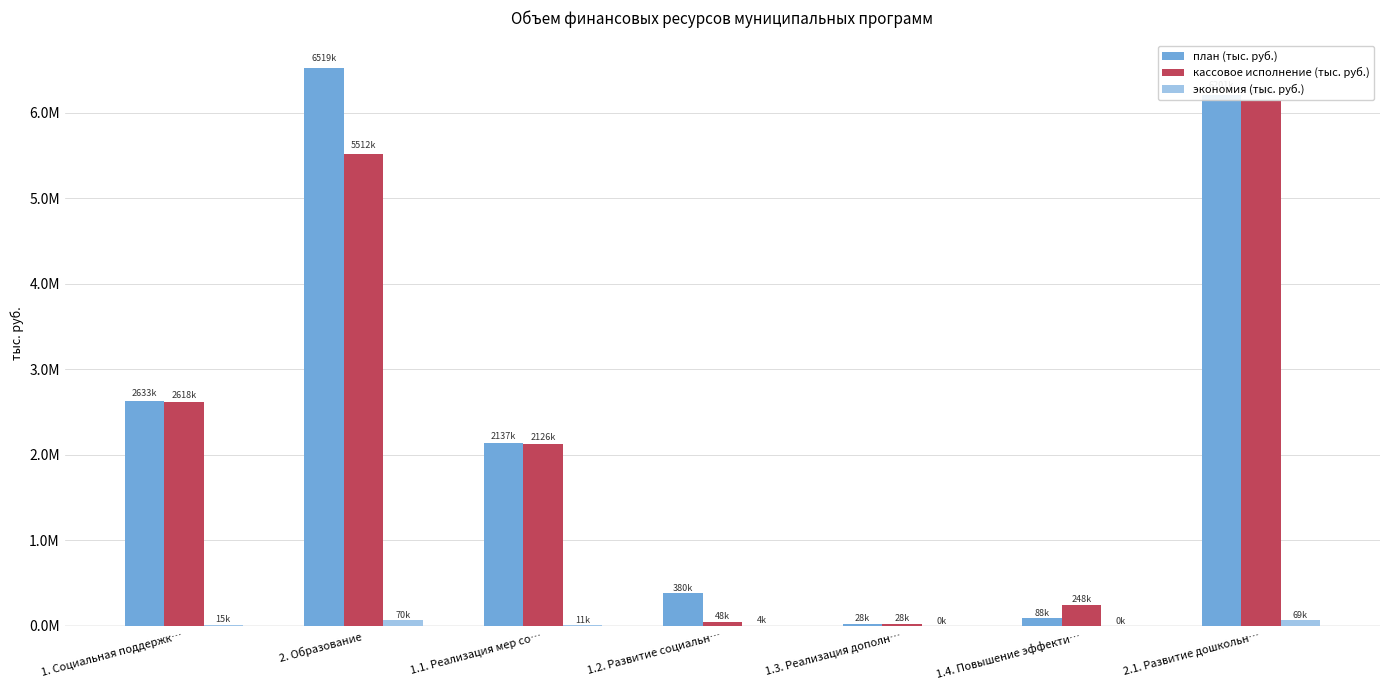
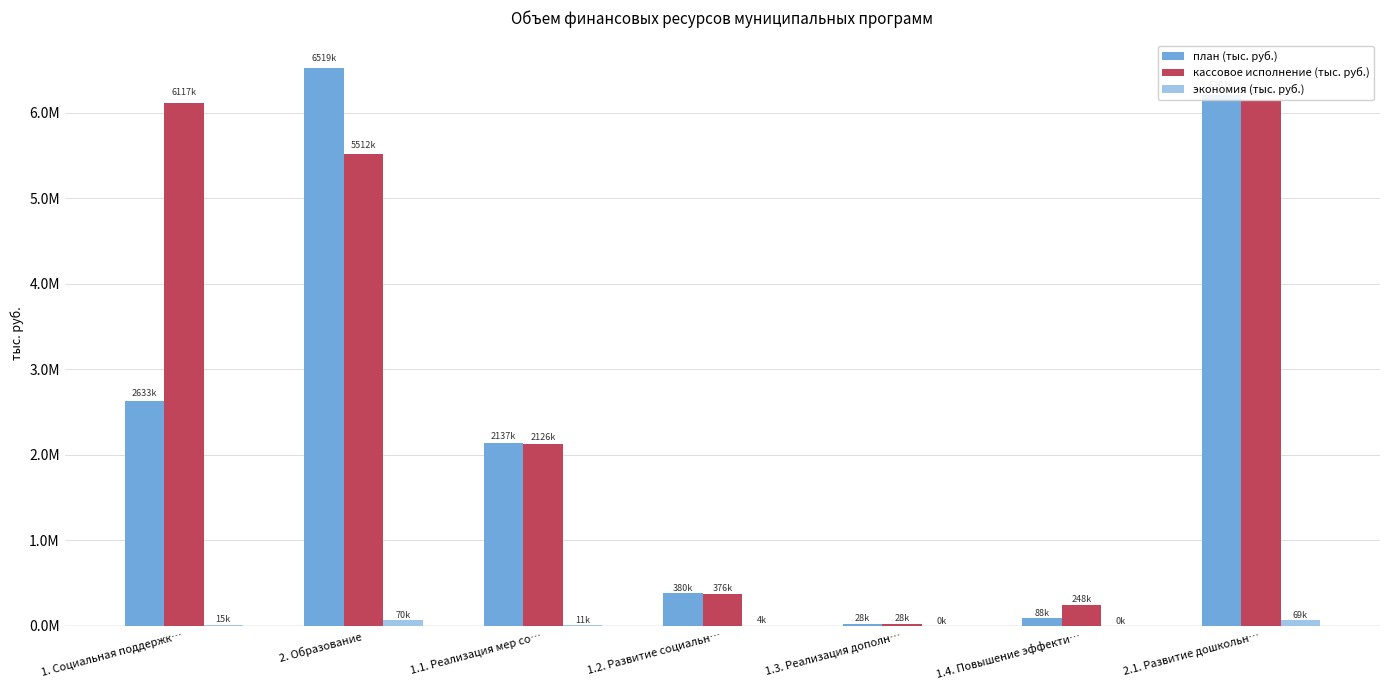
кассовое исполнение (тыс. руб.), 1. Социальная поддержк…: 2618k -> 6117k
кассовое исполнение (тыс. руб.), 1.2. Развитие социальн…: 48k -> 376k
